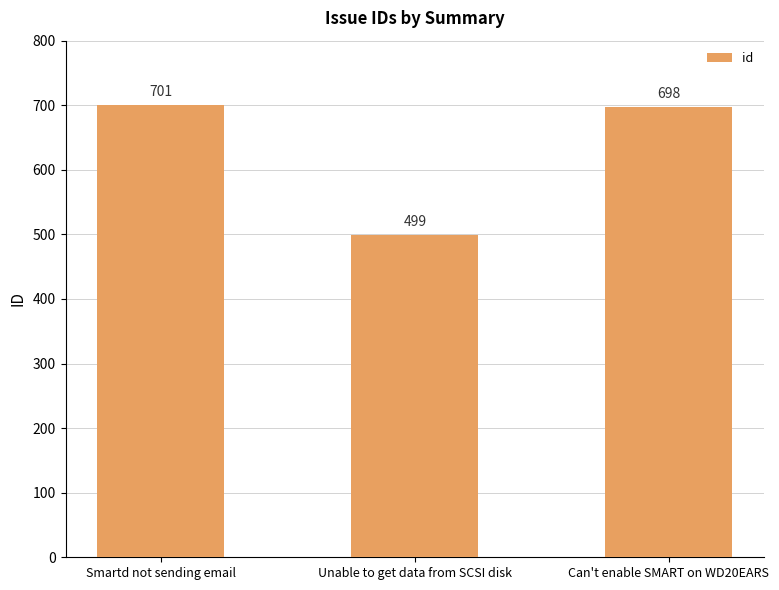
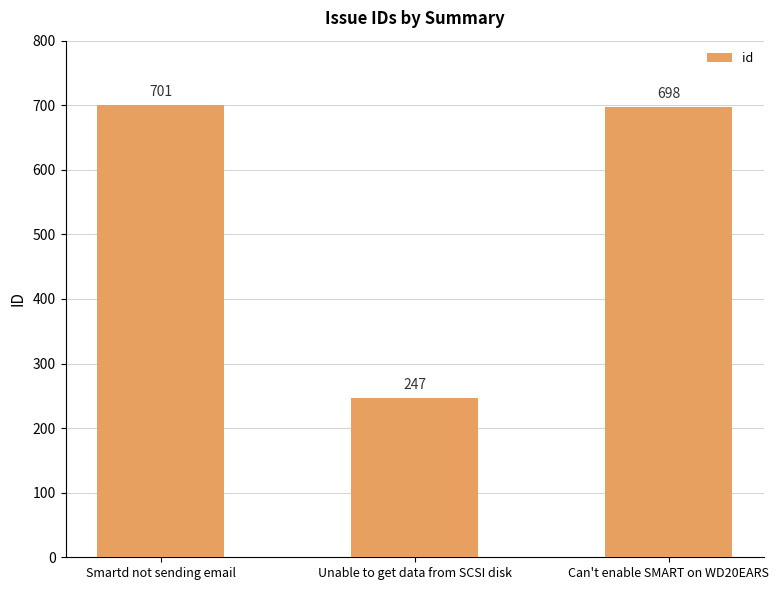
Unable to get data from SCSI disk: 499 -> 247
